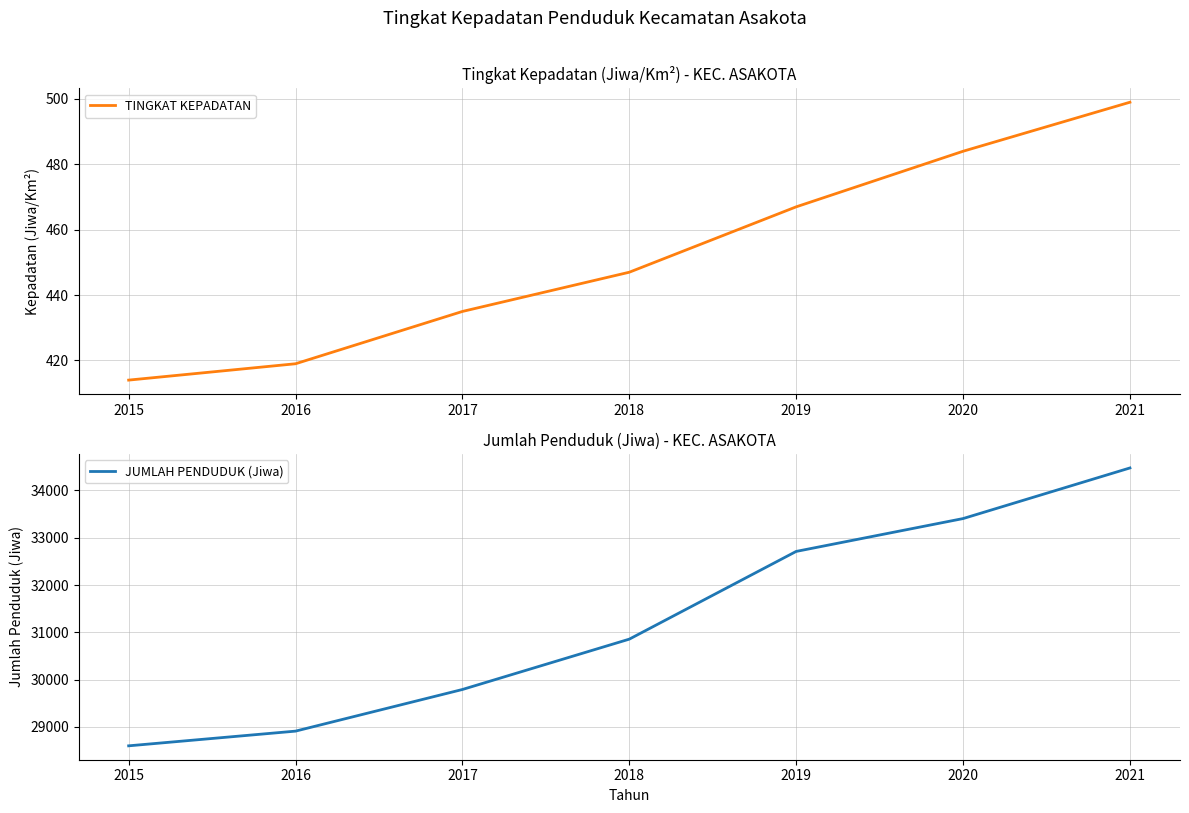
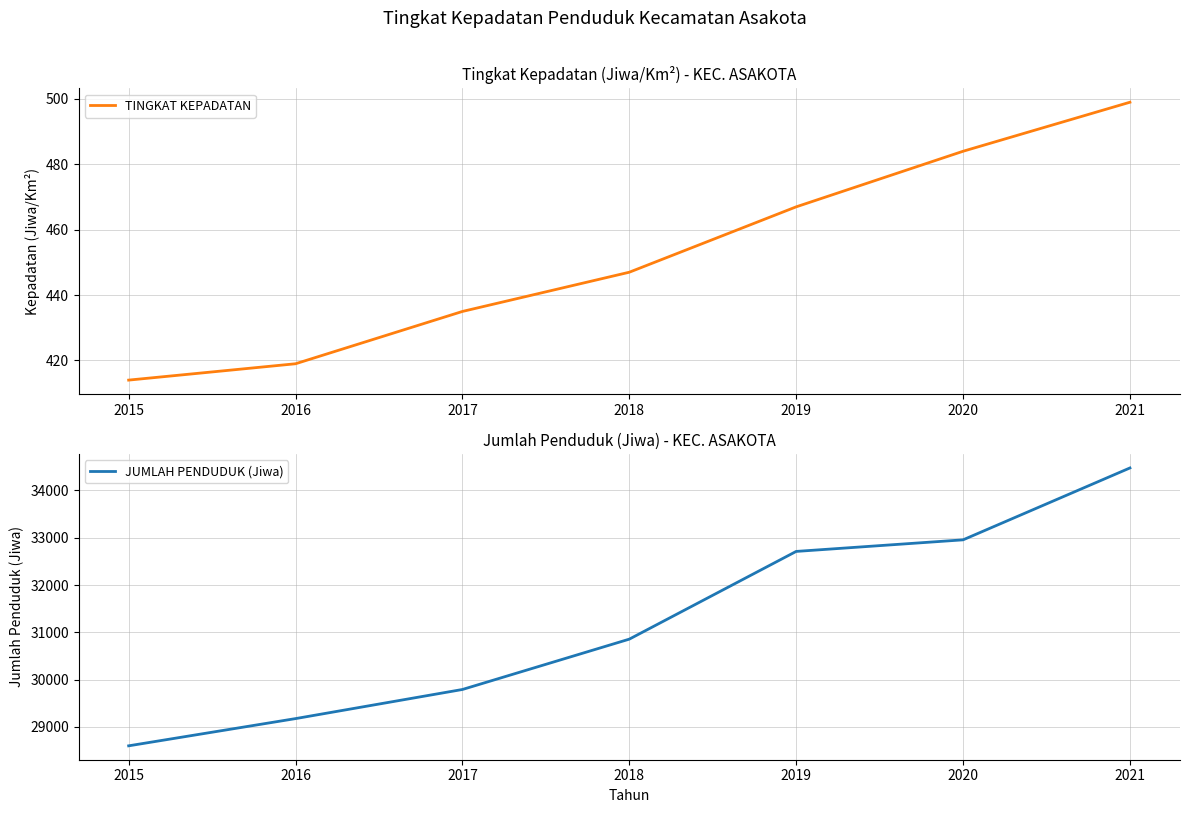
Jumlah Penduduk (Jiwa) - KEC. ASAKOTA, 2016: 28900 -> 29200
Jumlah Penduduk (Jiwa) - KEC. ASAKOTA, 2020: 33400 -> 33000
